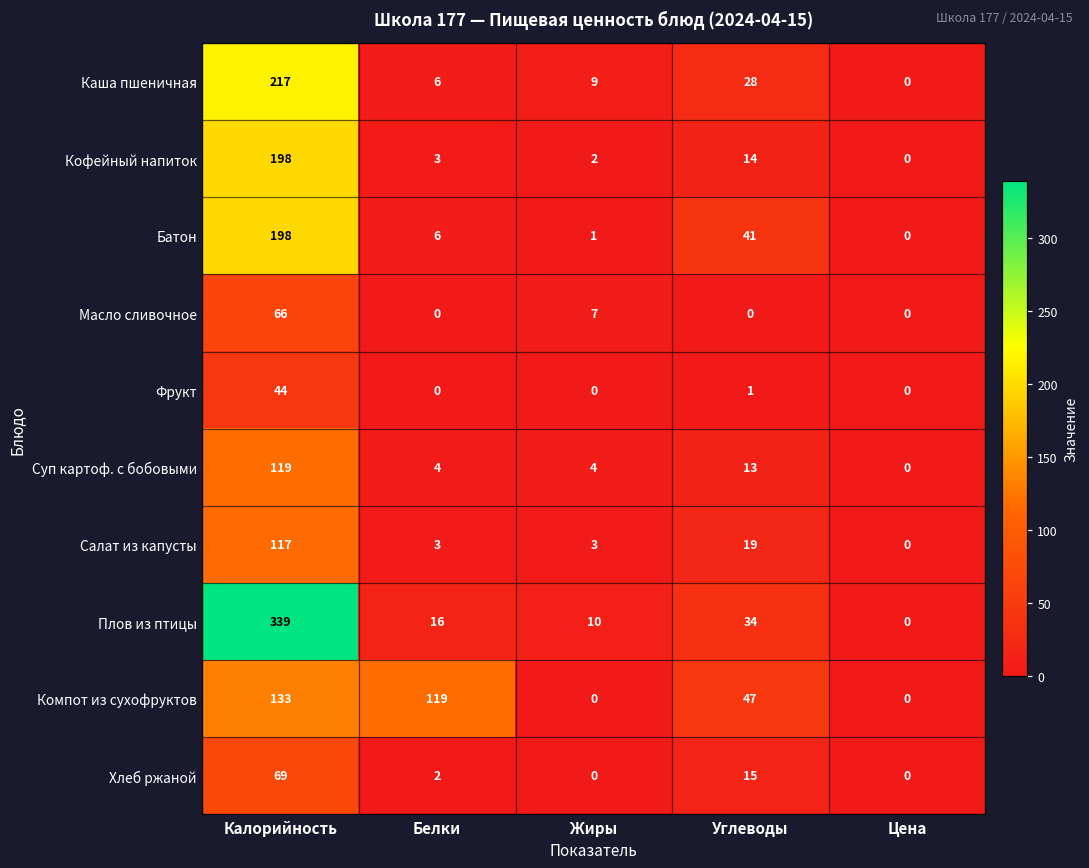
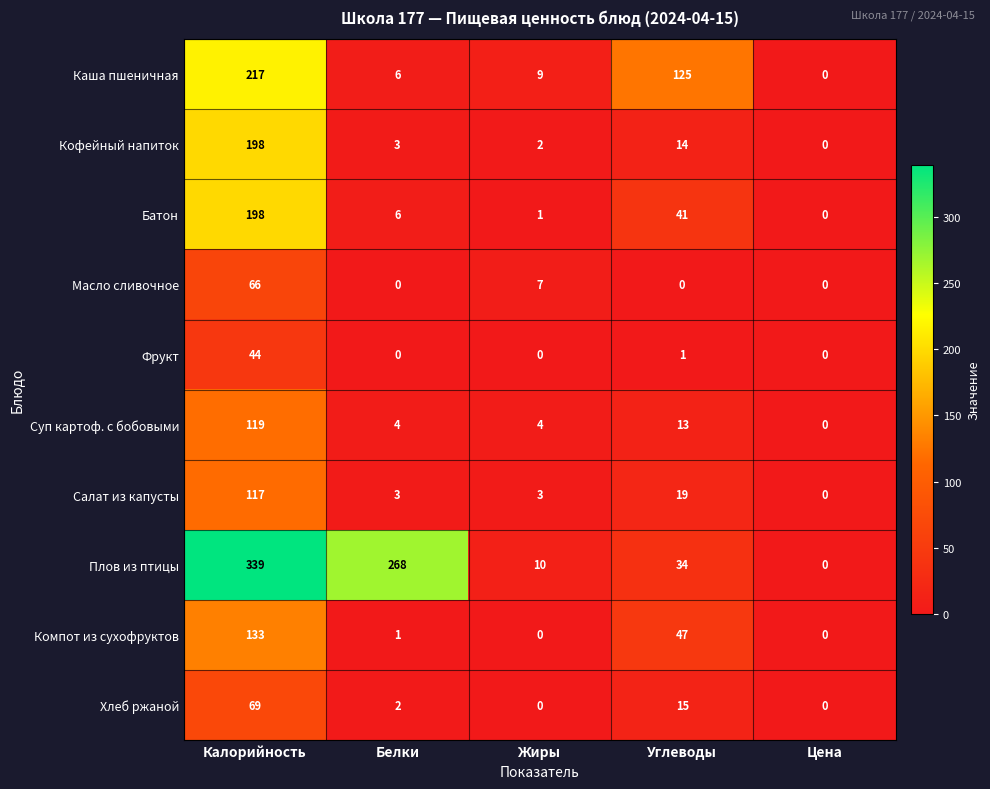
Каша пшеничная, Углеводы: 28 -> 125
Плов из птицы, Белки: 16 -> 268
Компот из сухофруктов, Белки: 119 -> 1
